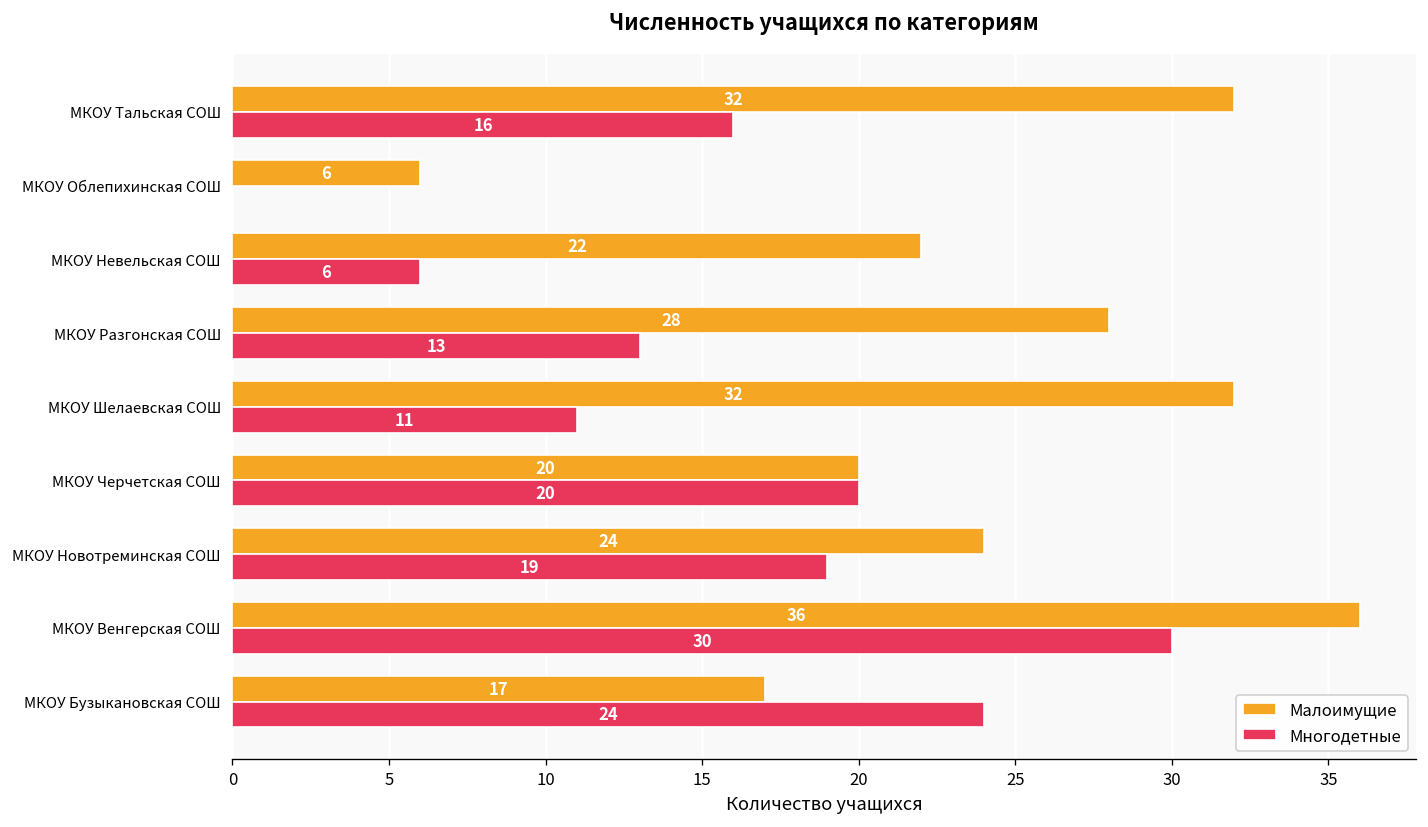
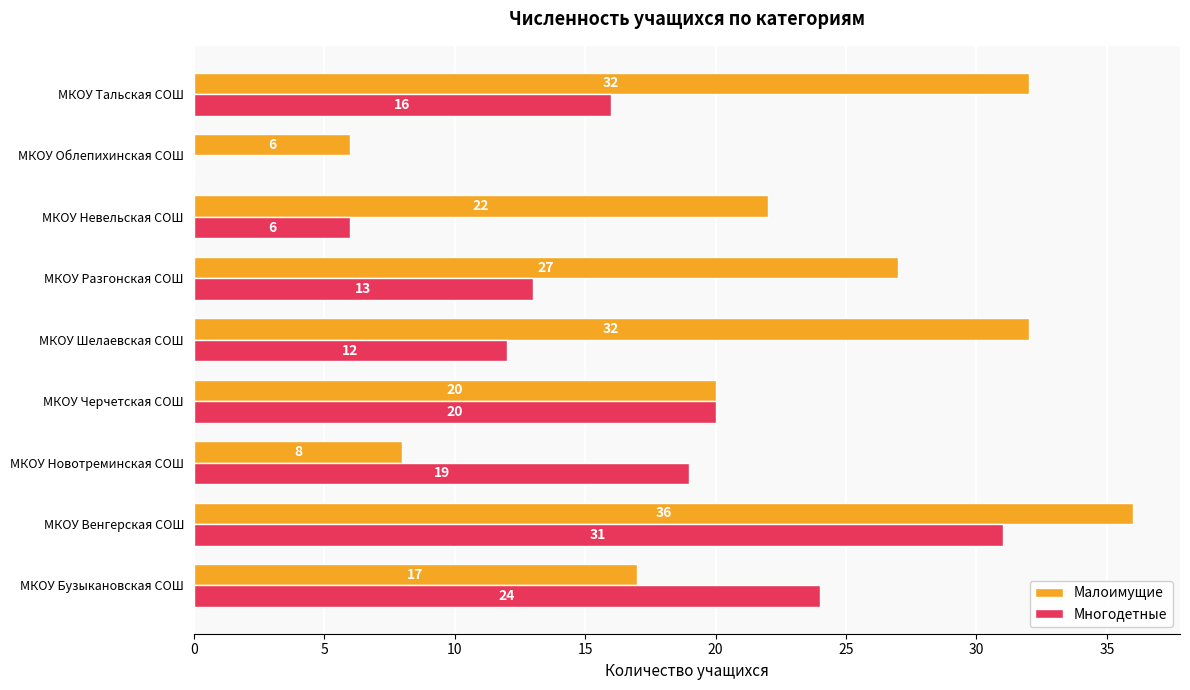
Малоимущие, МКОУ Разгонская СОШ: 28 -> 27
Многодетные, МКОУ Шелаевская СОШ: 11 -> 12
Малоимущие, МКОУ Новотреминская СОШ: 24 -> 8
Многодетные, МКОУ Венгерская СОШ: 30 -> 31
